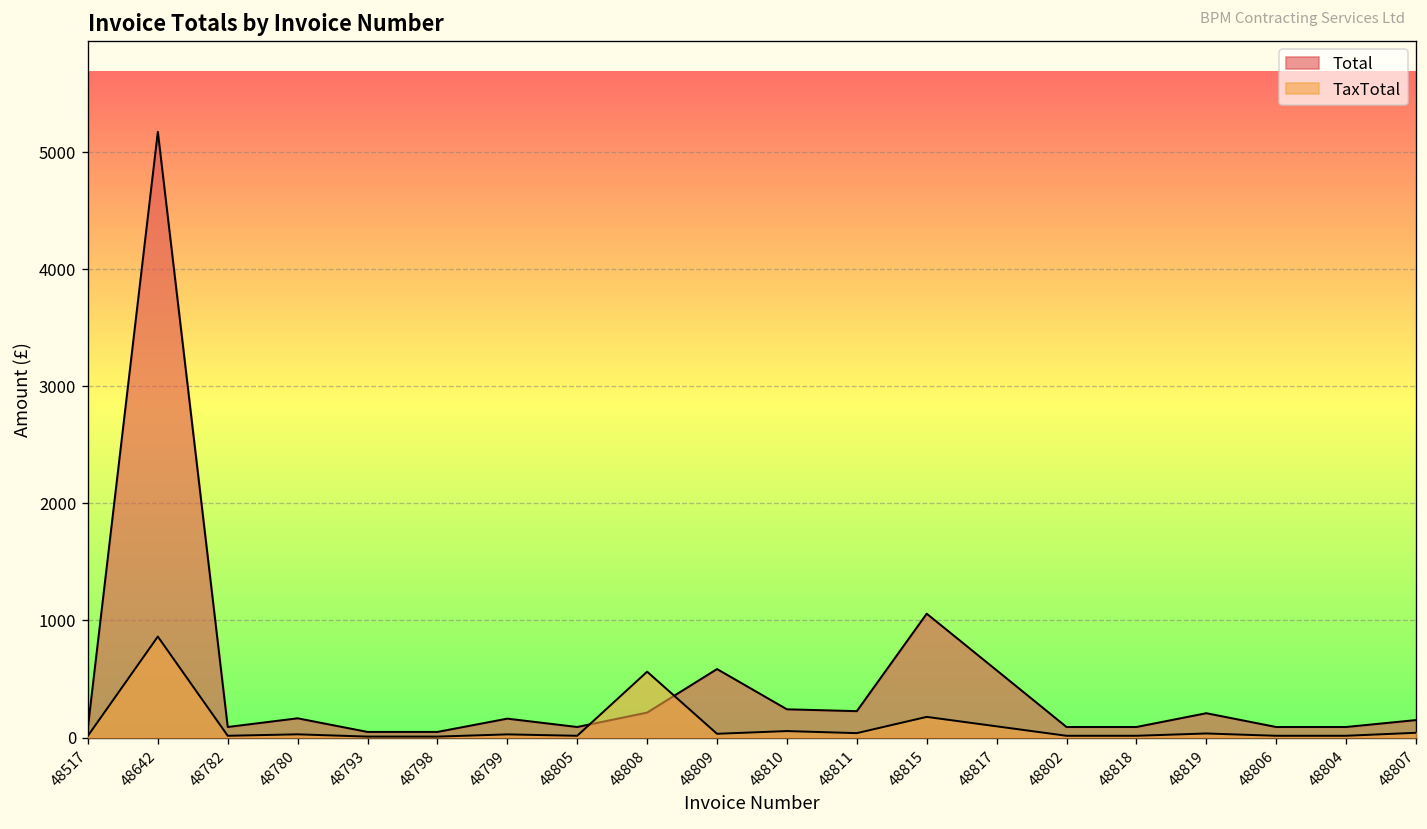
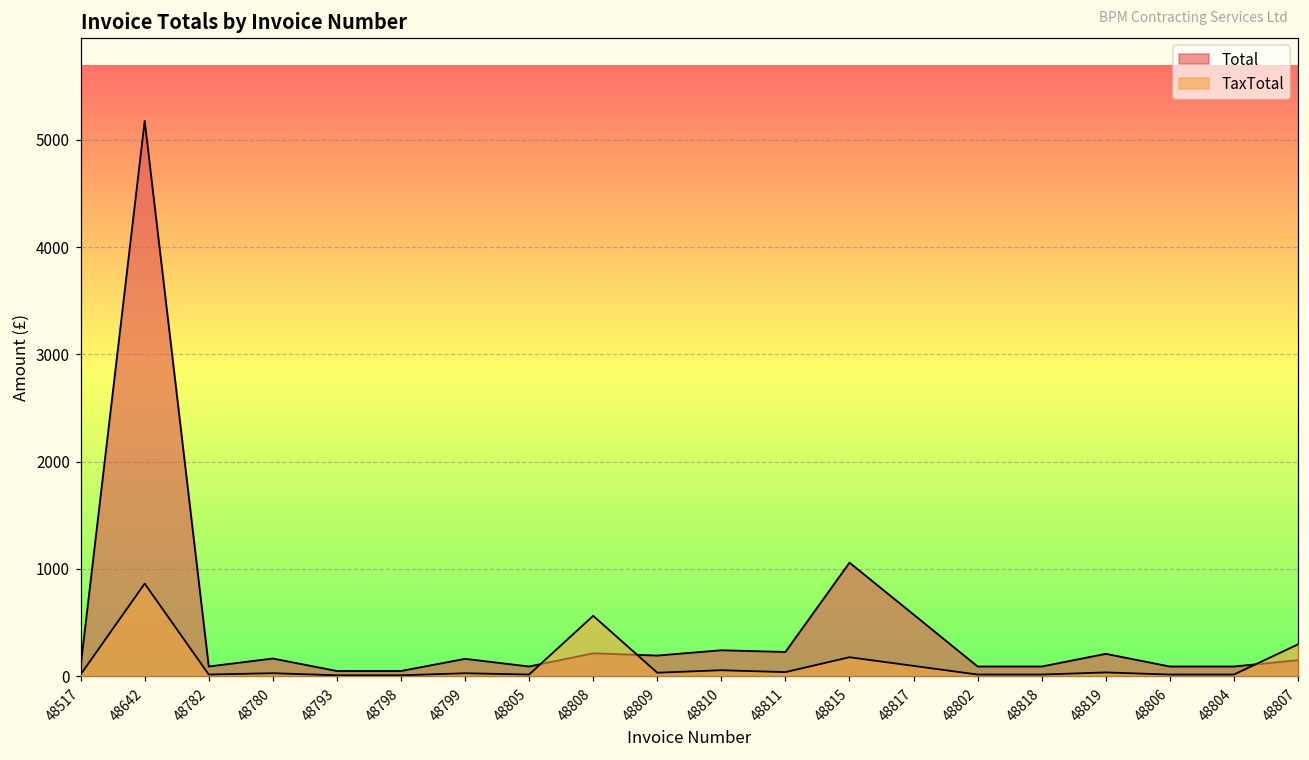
Total, 48809: 600 -> 200
TaxTotal, 48807: 0 -> 300
